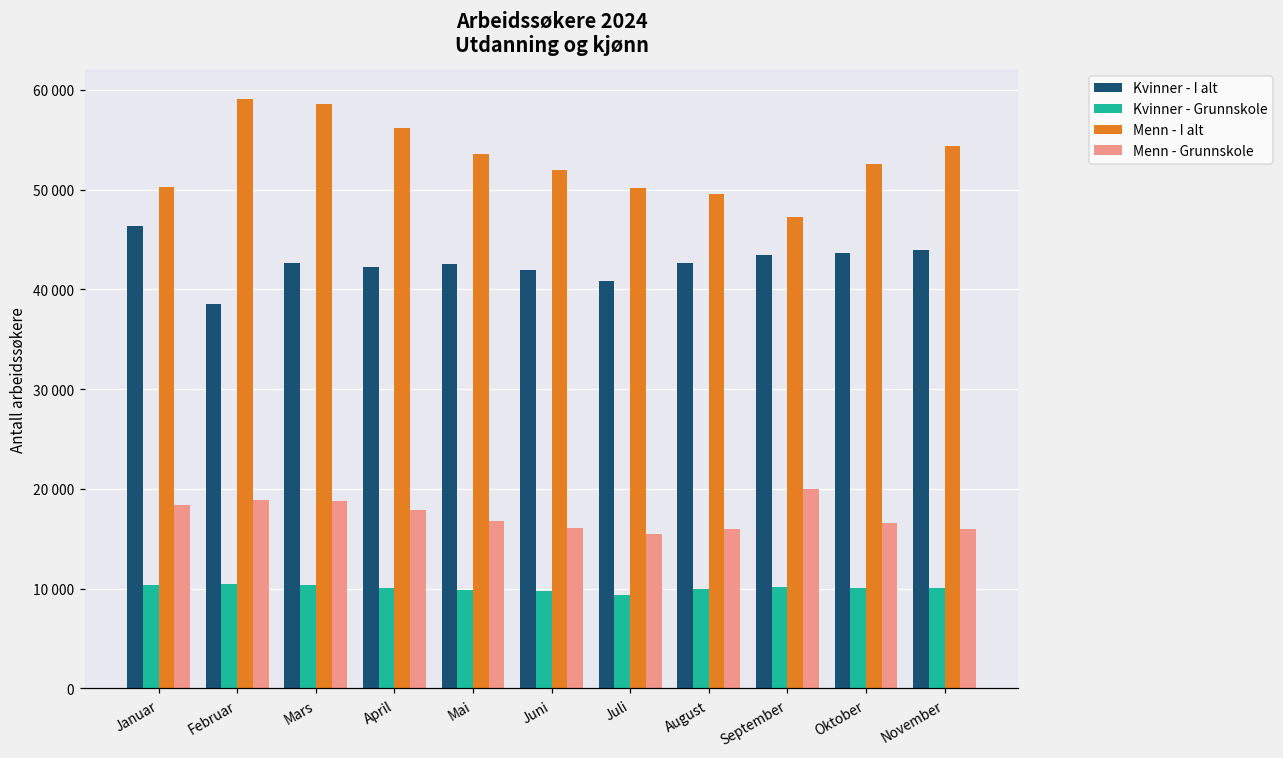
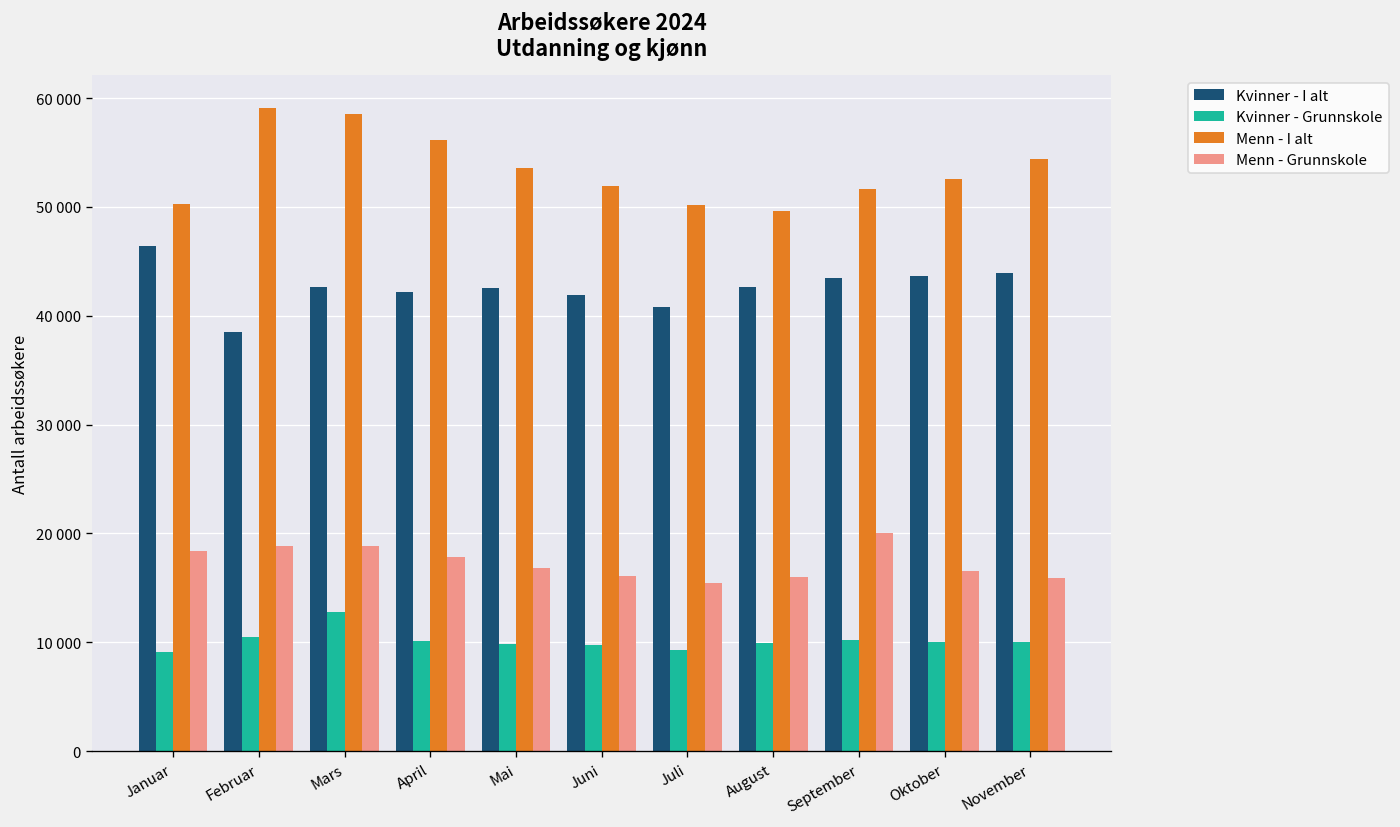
Kvinner - Grunnskole, Januar: 10000 -> 9000
Kvinner - Grunnskole, Mars: 10000 -> 13000
Menn - I alt, September: 47000 -> 52000
